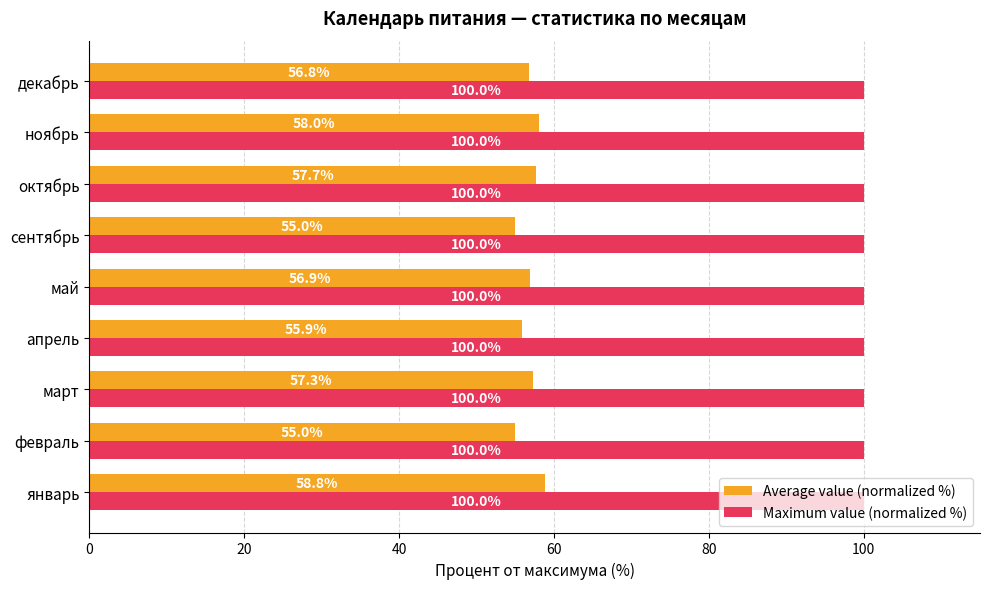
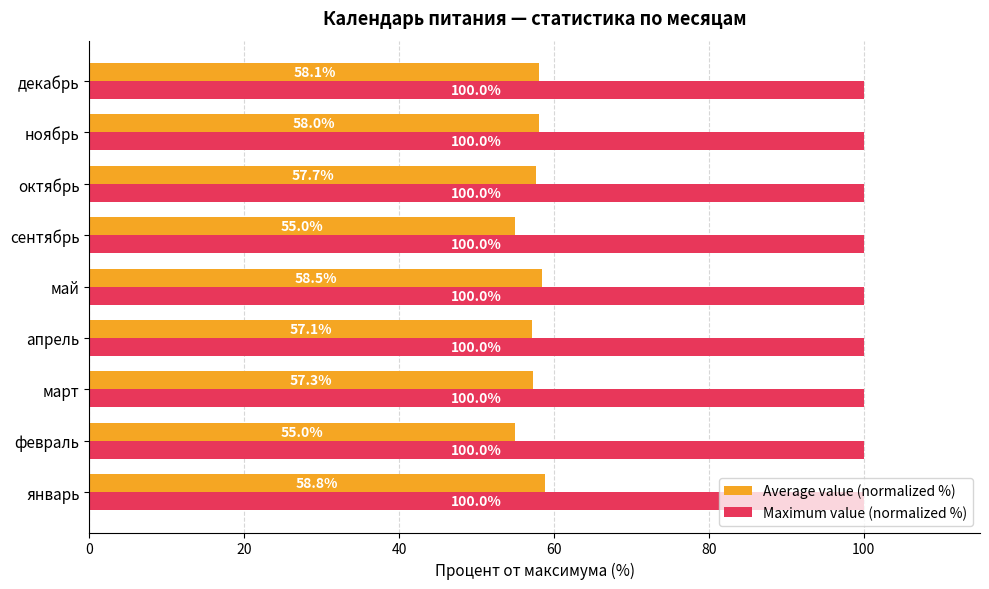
Average value (normalized %), декабрь: 56.8% -> 58.1%
Average value (normalized %), май: 56.9% -> 58.5%
Average value (normalized %), апрель: 55.9% -> 57.1%
